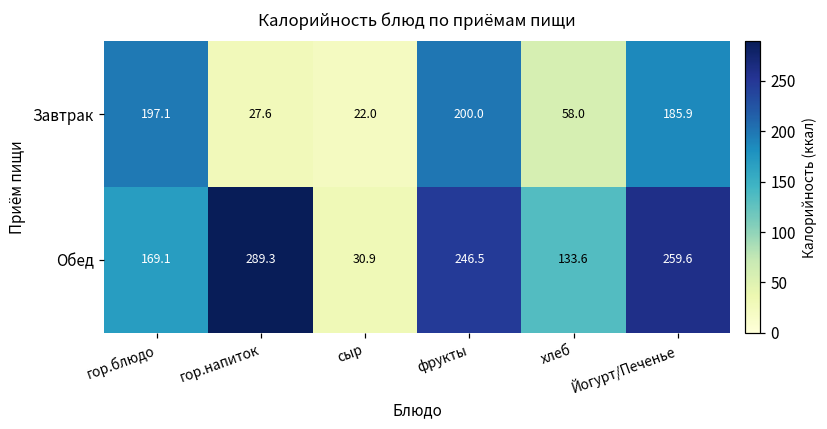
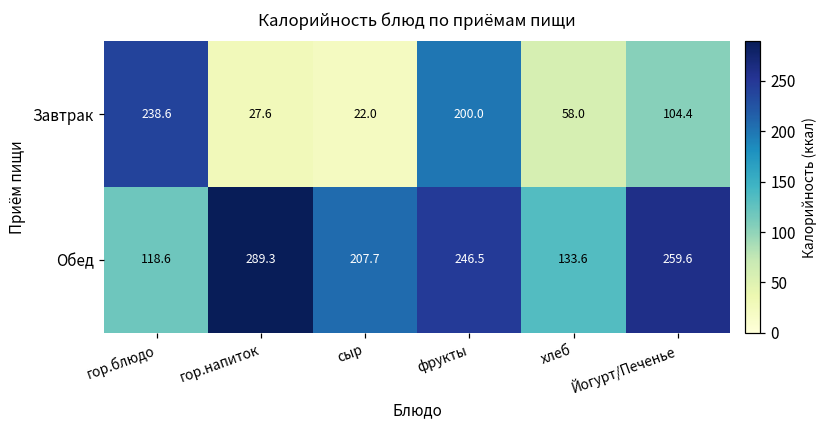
Завтрак, гор.блюдо: 197.1 -> 238.6
Завтрак, Йогурт/Печенье: 185.9 -> 104.4
Обед, гор.блюдо: 169.1 -> 118.6
Обед, сыр: 30.9 -> 207.7
